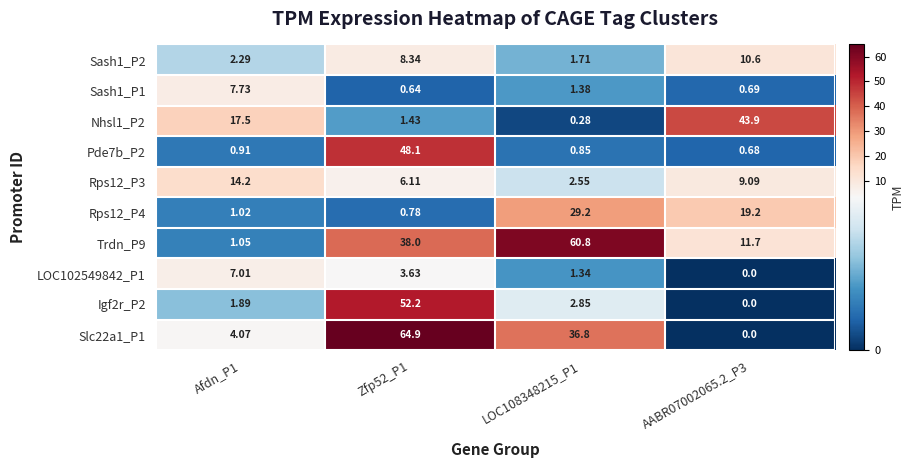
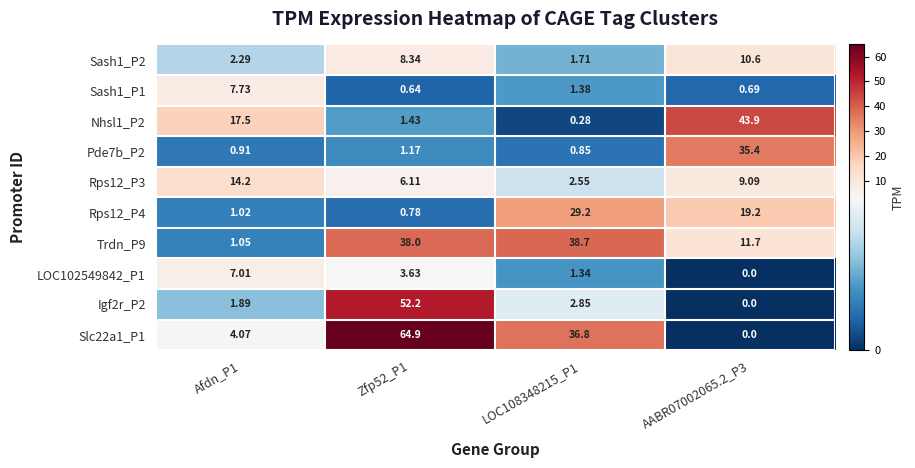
Pde7b_P2, Zfp52_P1: 48.1 -> 1.17
Pde7b_P2, AABR07002065.2_P3: 0.68 -> 35.4
Trdn_P9, LOC108348215_P1: 60.8 -> 38.7
